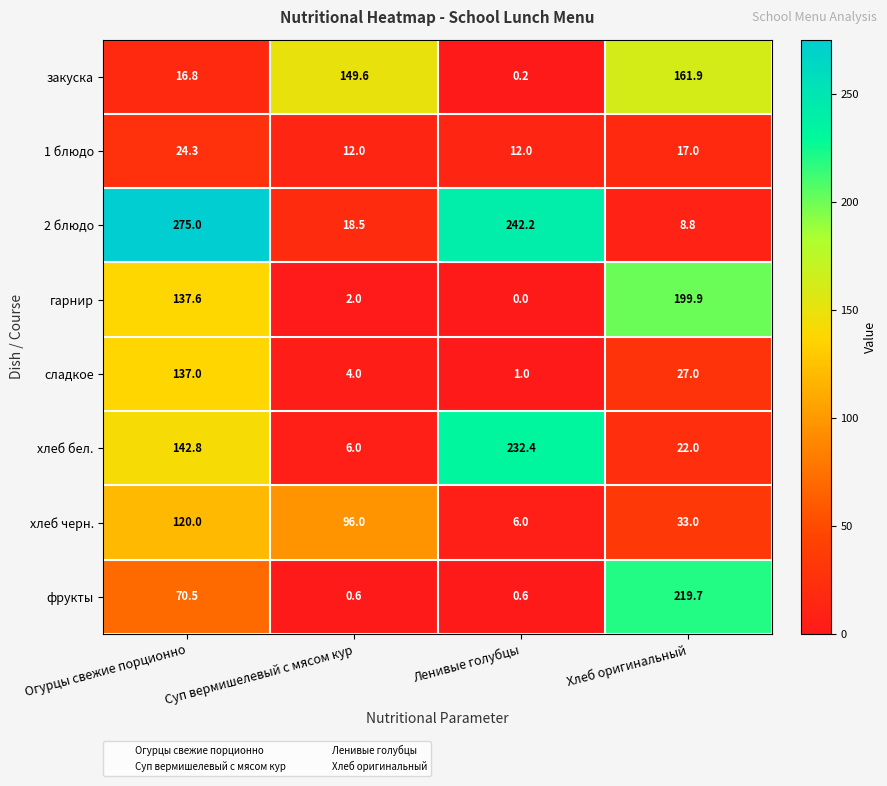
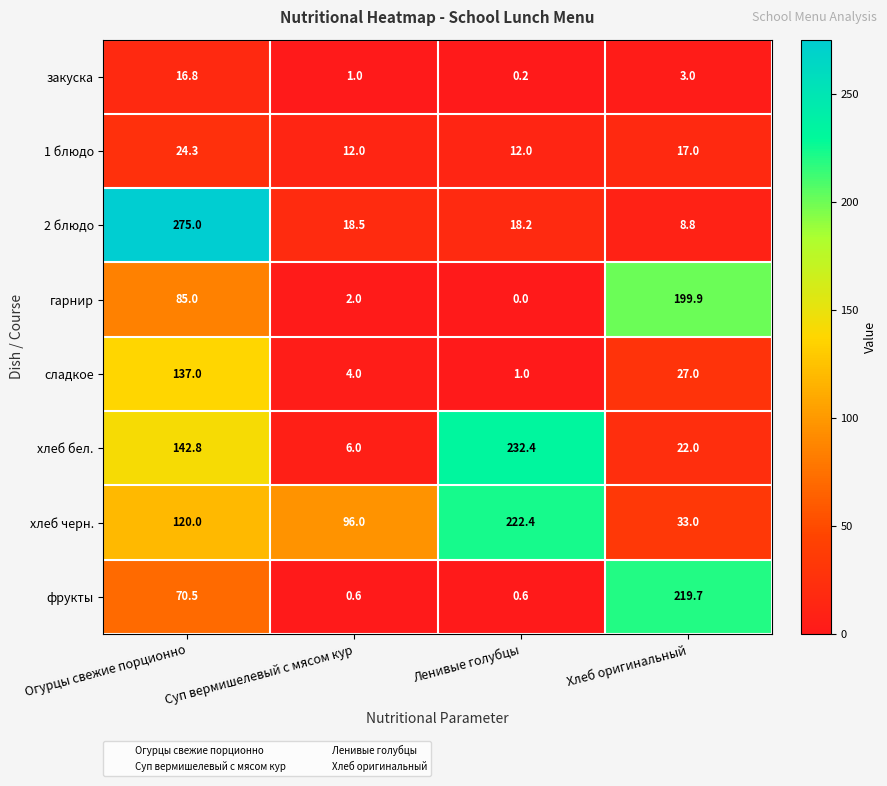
закуска, Суп вермишелевый с мясом кур: 149.6 -> 1.0
закуска, Хлеб оригинальный: 161.9 -> 3.0
2 блюдо, Ленивые голубцы: 242.2 -> 18.2
гарнир, Огурцы свежие порционно: 137.6 -> 85.0
хлеб черн., Ленивые голубцы: 6.0 -> 222.4
